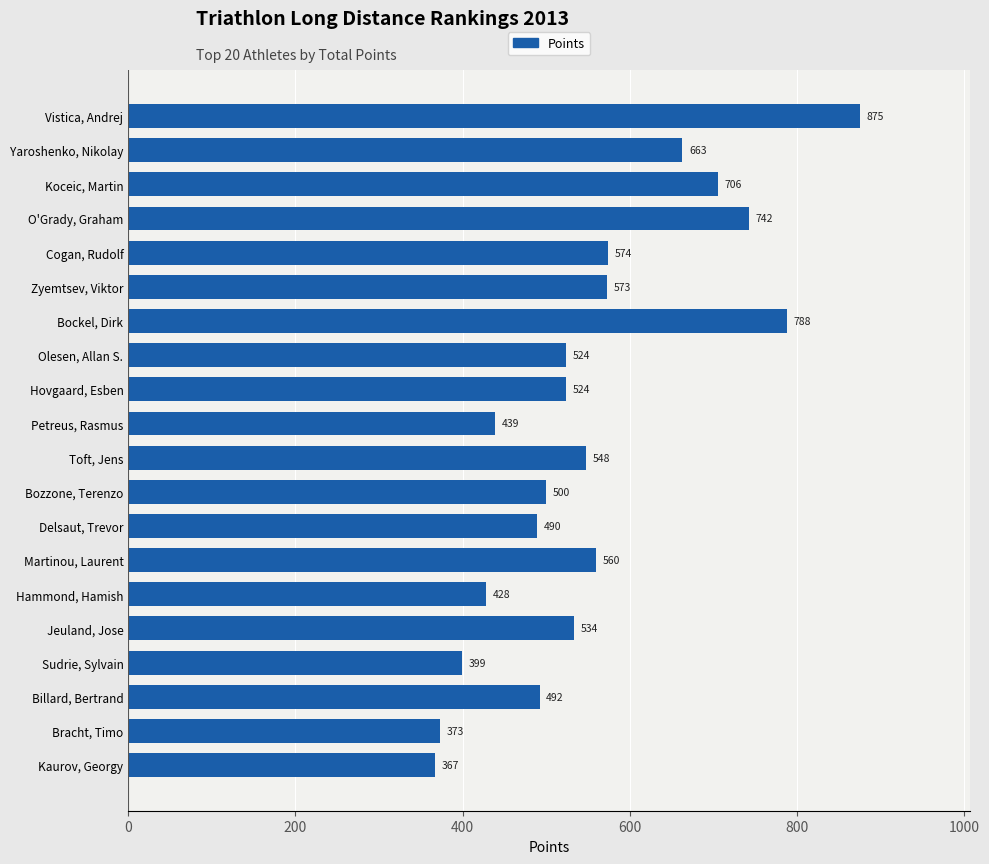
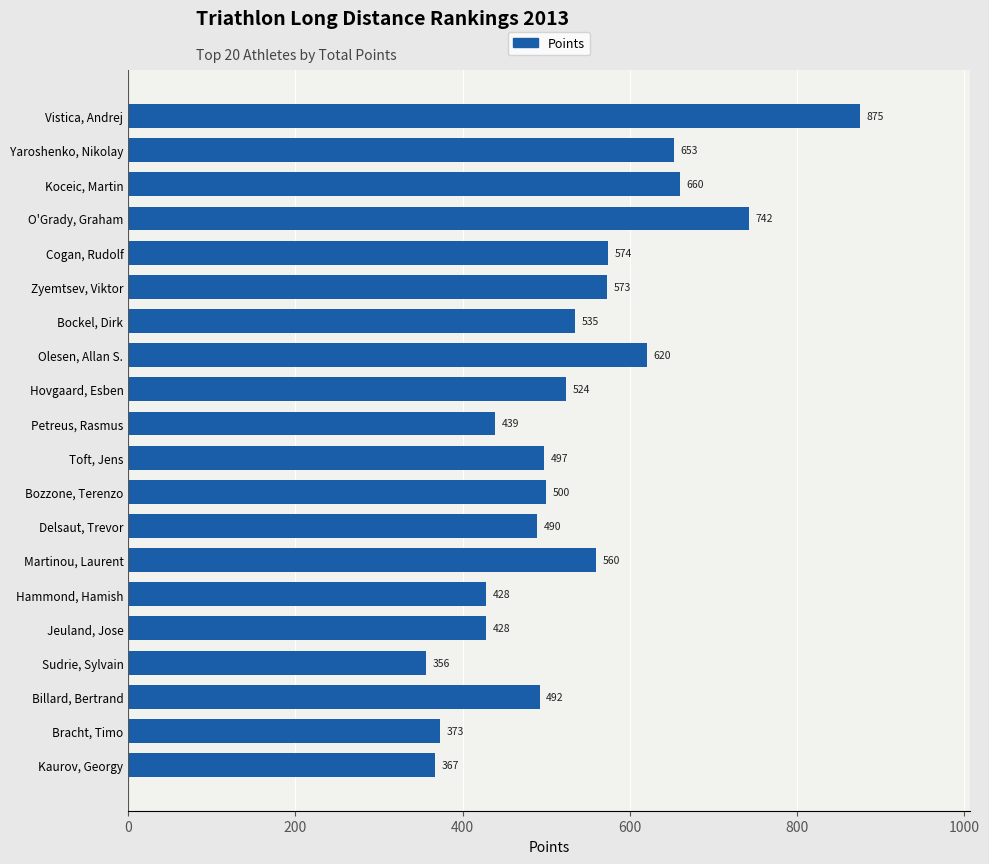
Yaroshenko, Nikolay: 663 -> 653
Koceic, Martin: 706 -> 660
Bockel, Dirk: 788 -> 535
Olesen, Allan S.: 524 -> 620
Toft, Jens: 548 -> 497
Jeuland, Jose: 534 -> 428
Sudrie, Sylvain: 399 -> 356
